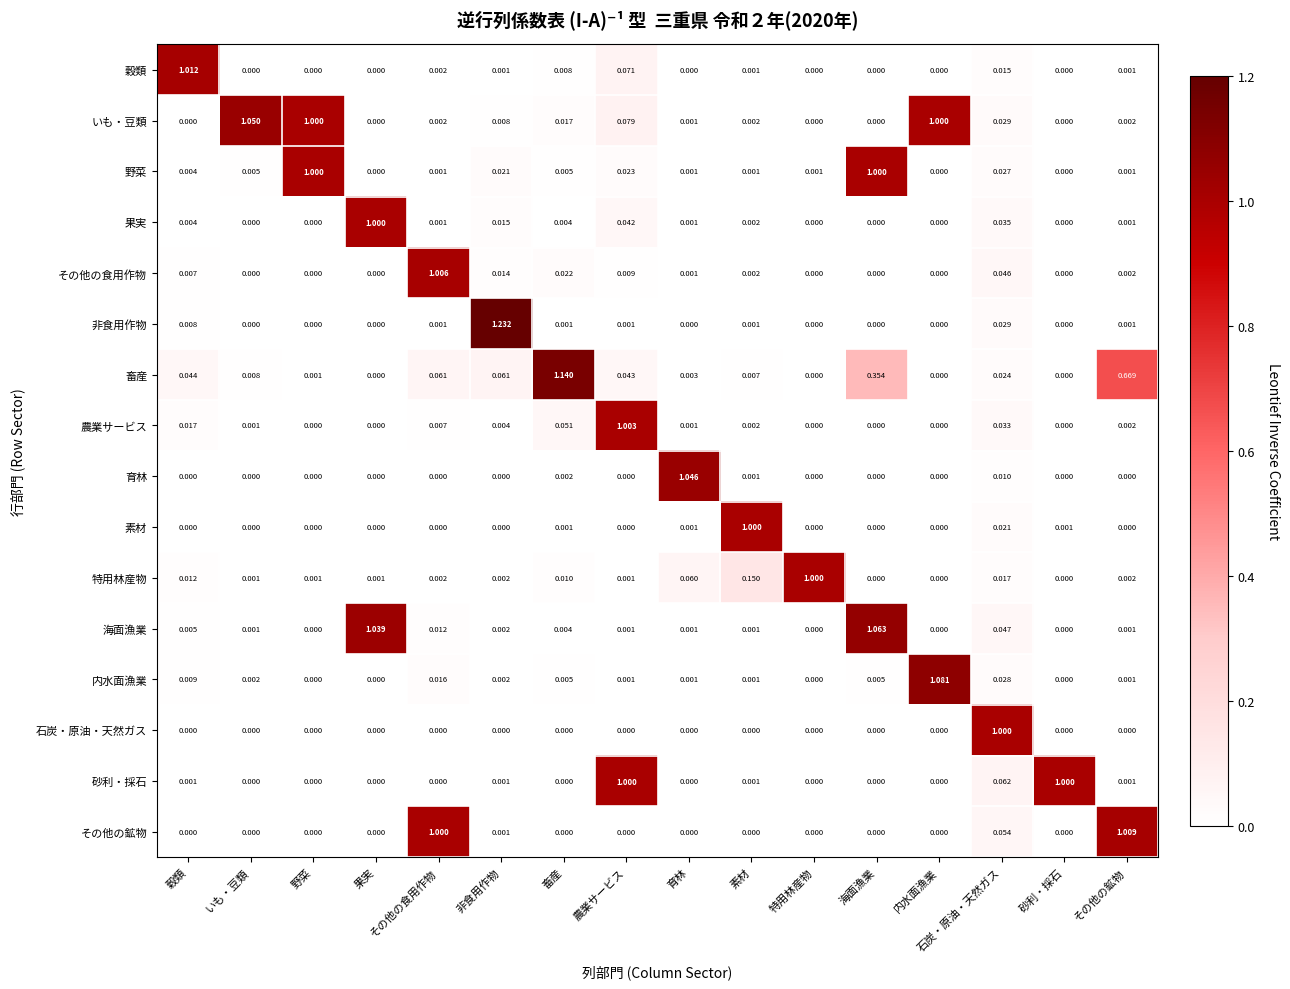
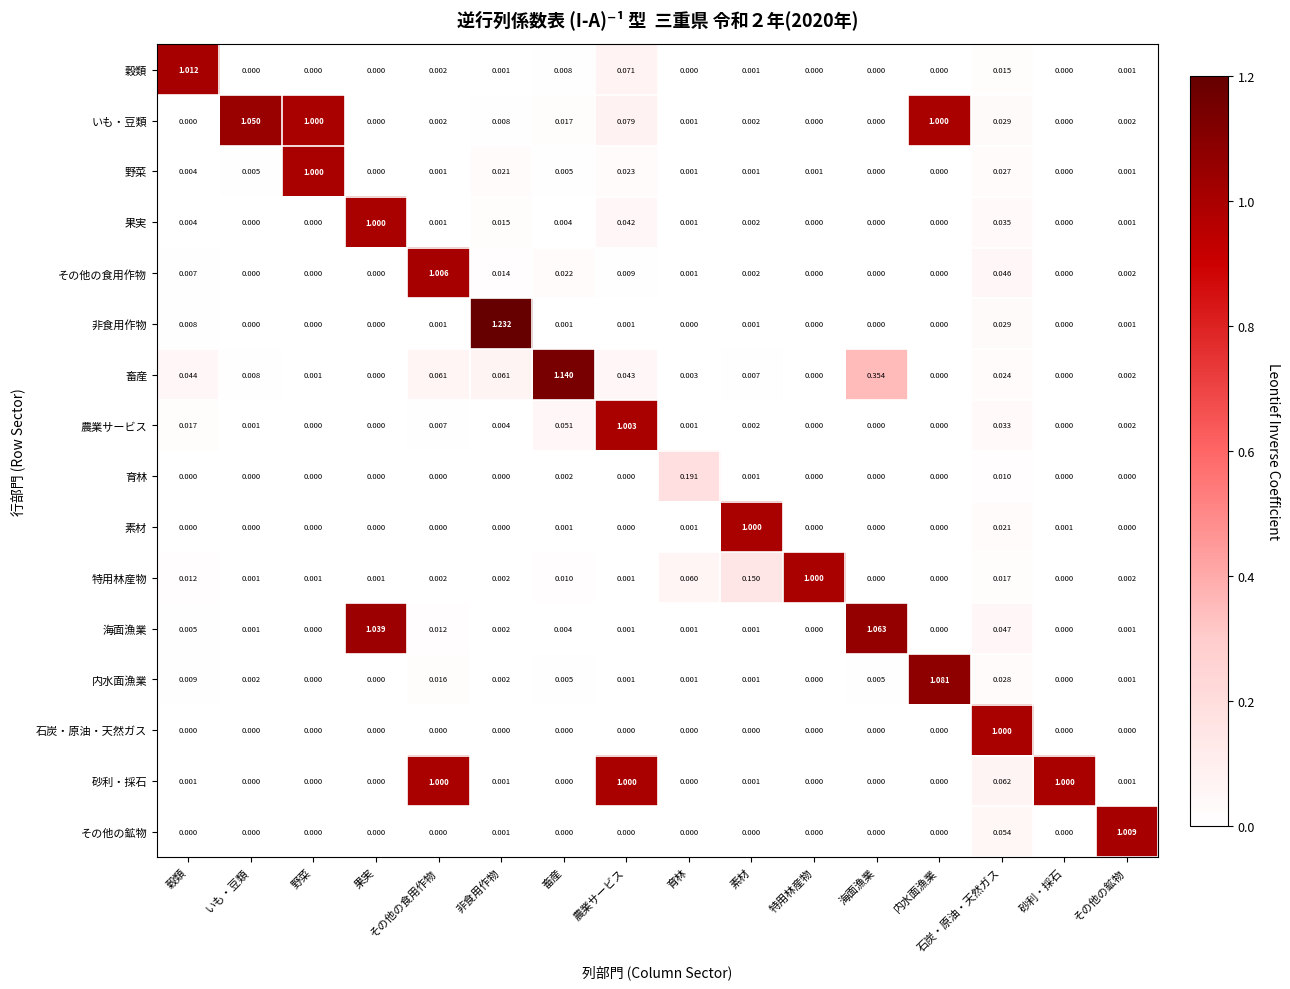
野菜, 海面漁業: 1.000 -> 0.000
畜産, その他の鉱物: 0.669 -> 0.002
育林, 育林: 1.046 -> 0.191
砂利・採石, その他の食用作物: 0.000 -> 1.000
その他の鉱物, その他の食用作物: 1.000 -> 0.000
